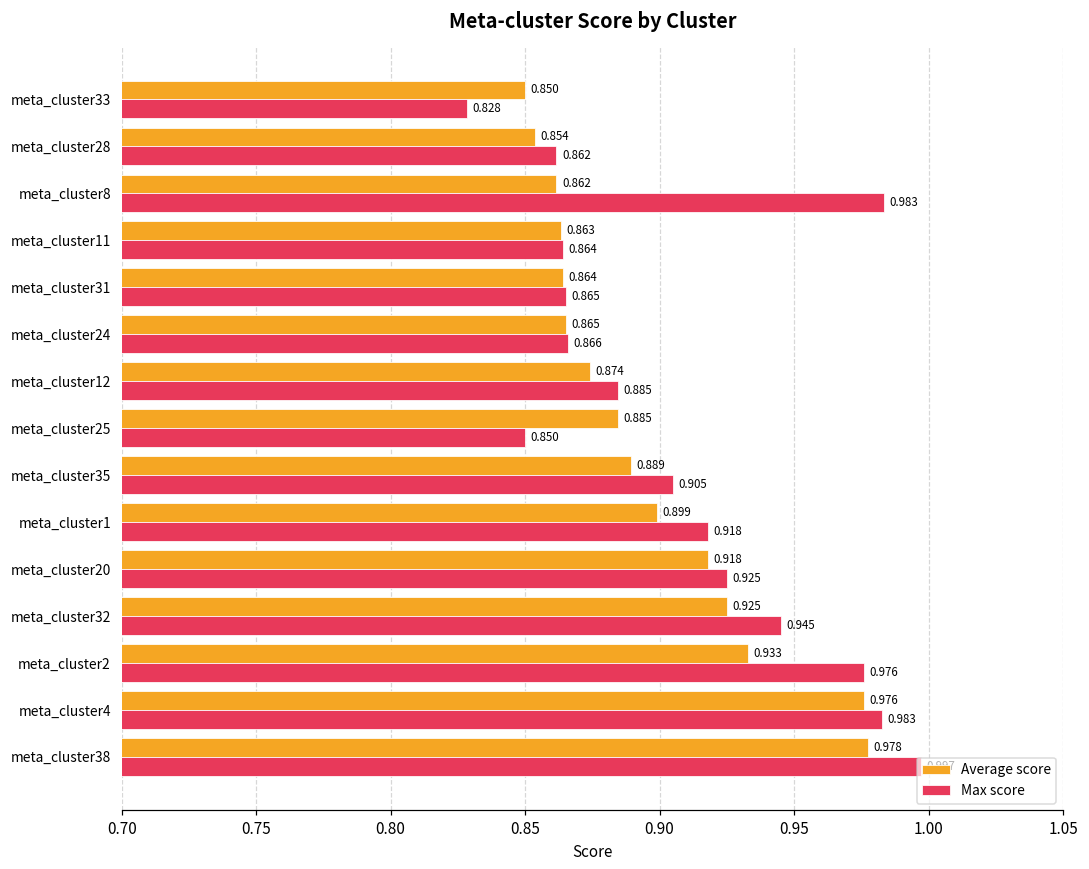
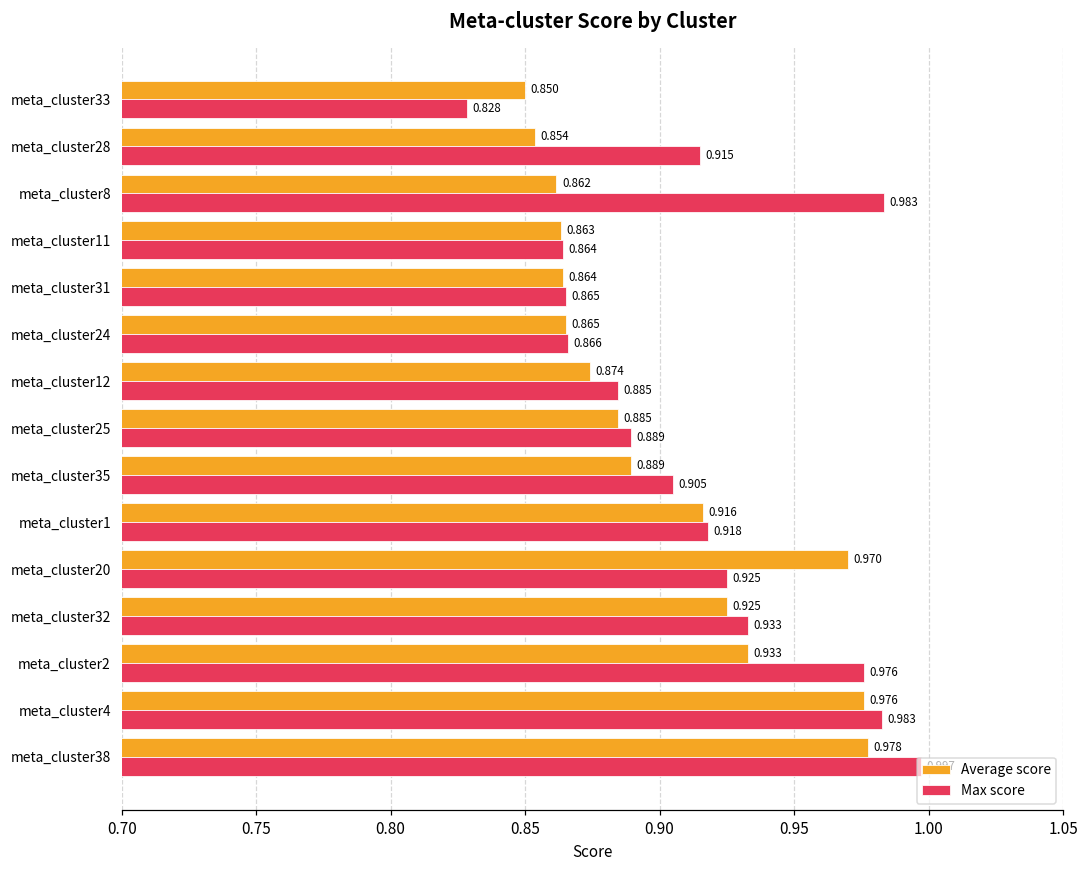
Max score, meta_cluster28: 0.862 -> 0.915
Max score, meta_cluster25: 0.850 -> 0.889
Average score, meta_cluster1: 0.899 -> 0.916
Average score, meta_cluster20: 0.918 -> 0.970
Max score, meta_cluster32: 0.945 -> 0.933
